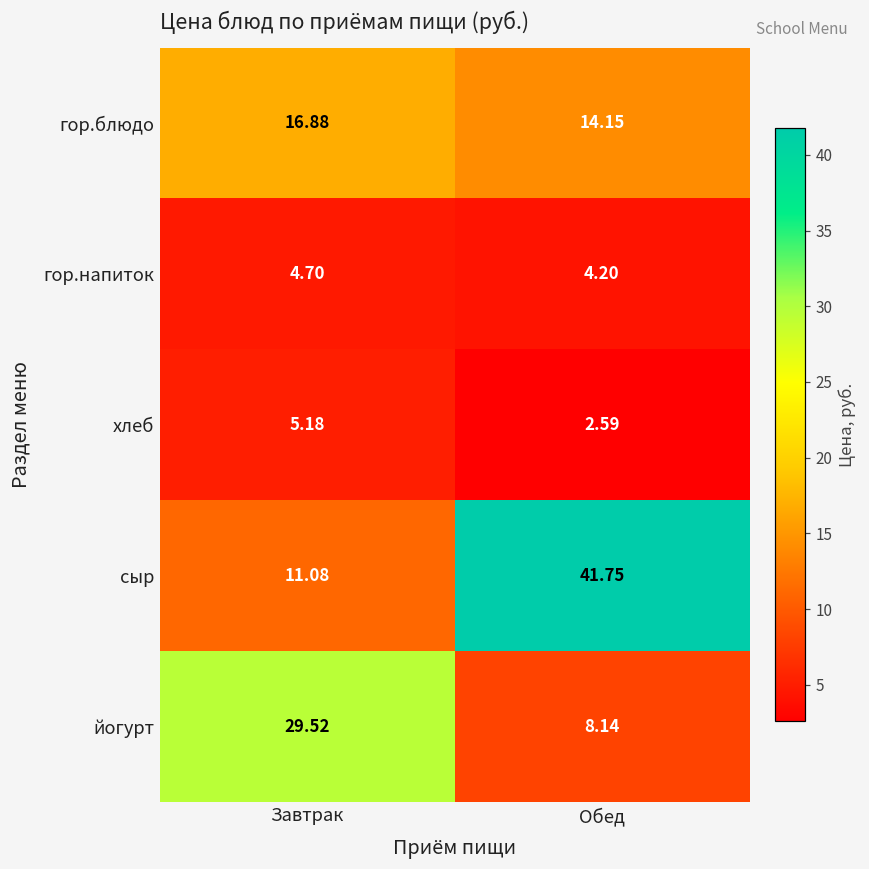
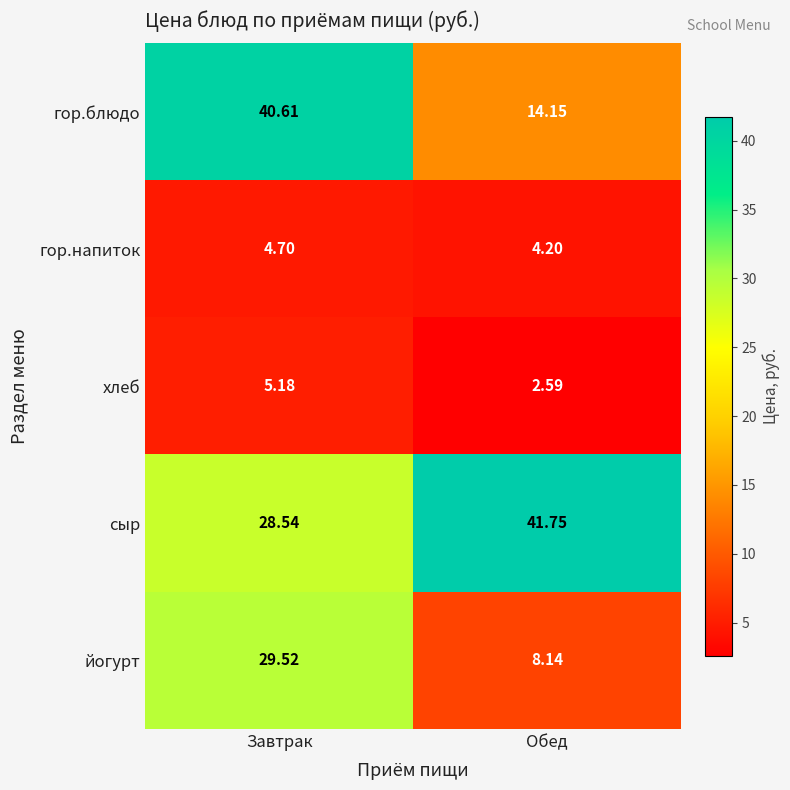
гор.блюдо, Завтрак: 16.88 -> 40.61
сыр, Завтрак: 11.08 -> 28.54
